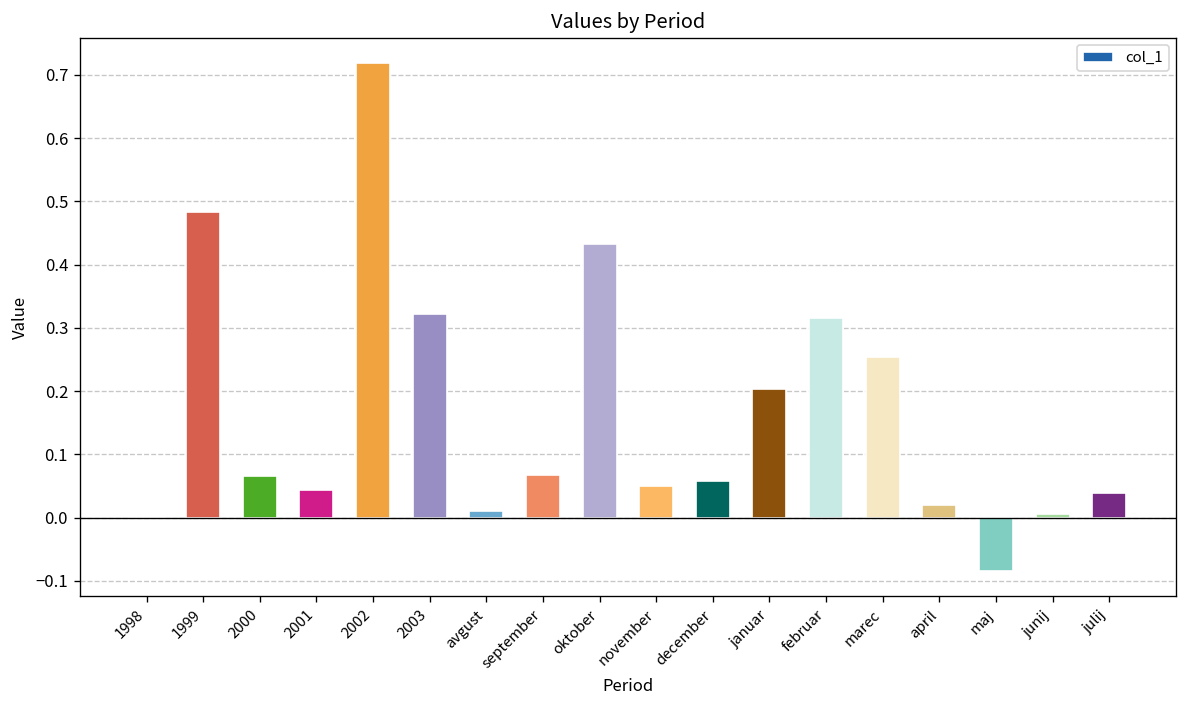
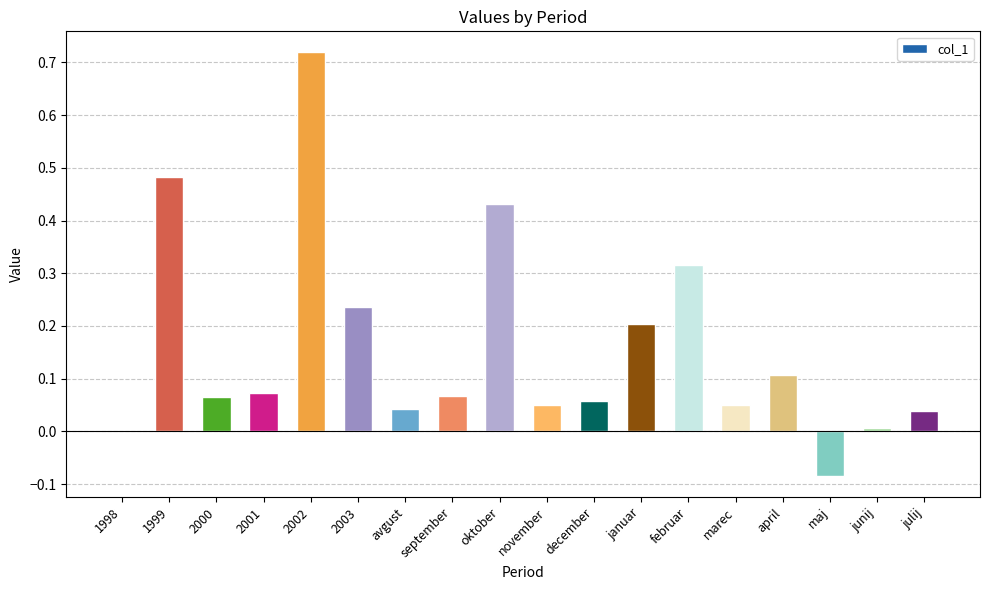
2001: 0.04 -> 0.07
2003: 0.32 -> 0.24
avgust: 0.01 -> 0.04
marec: 0.25 -> 0.05
april: 0.02 -> 0.11
